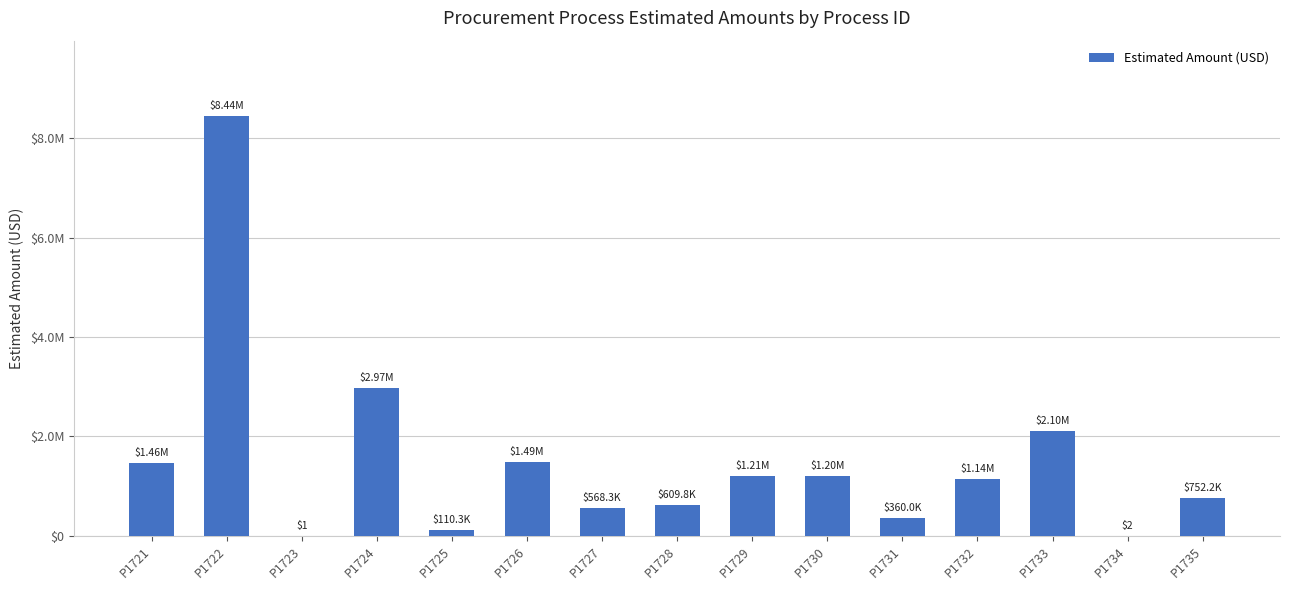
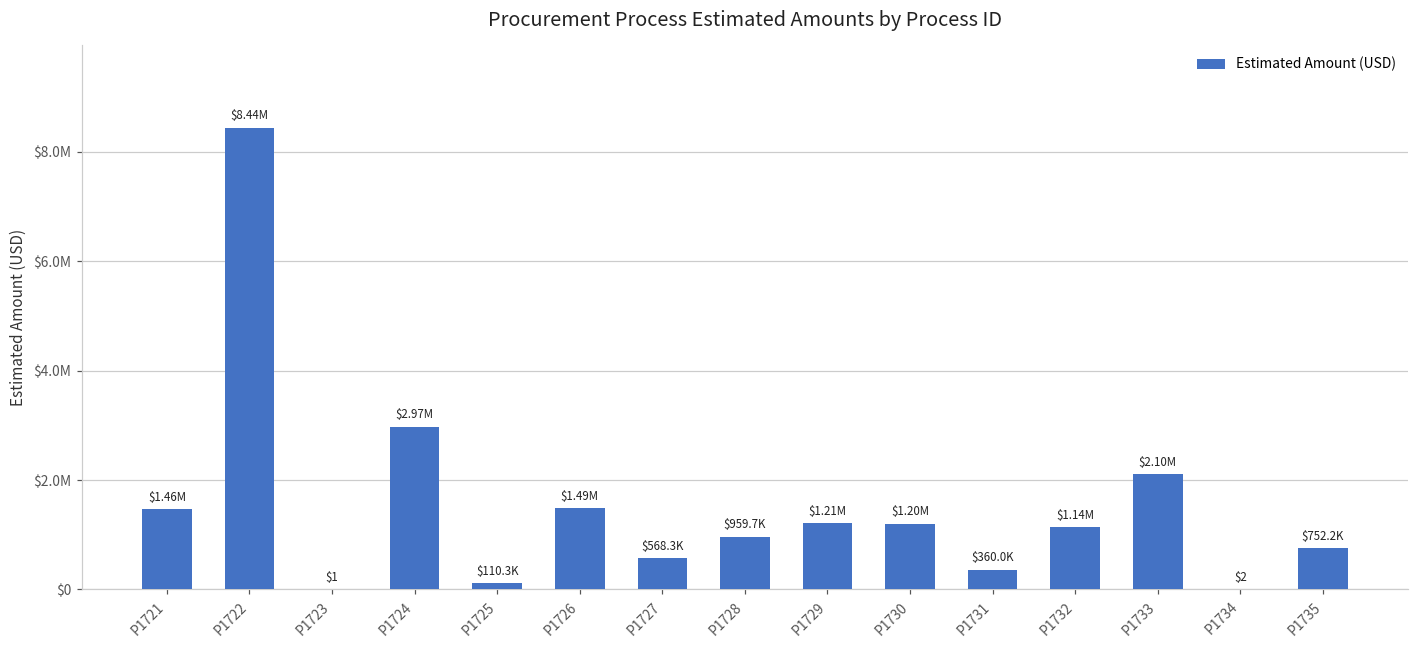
P1728: $609.8K -> $959.7K
